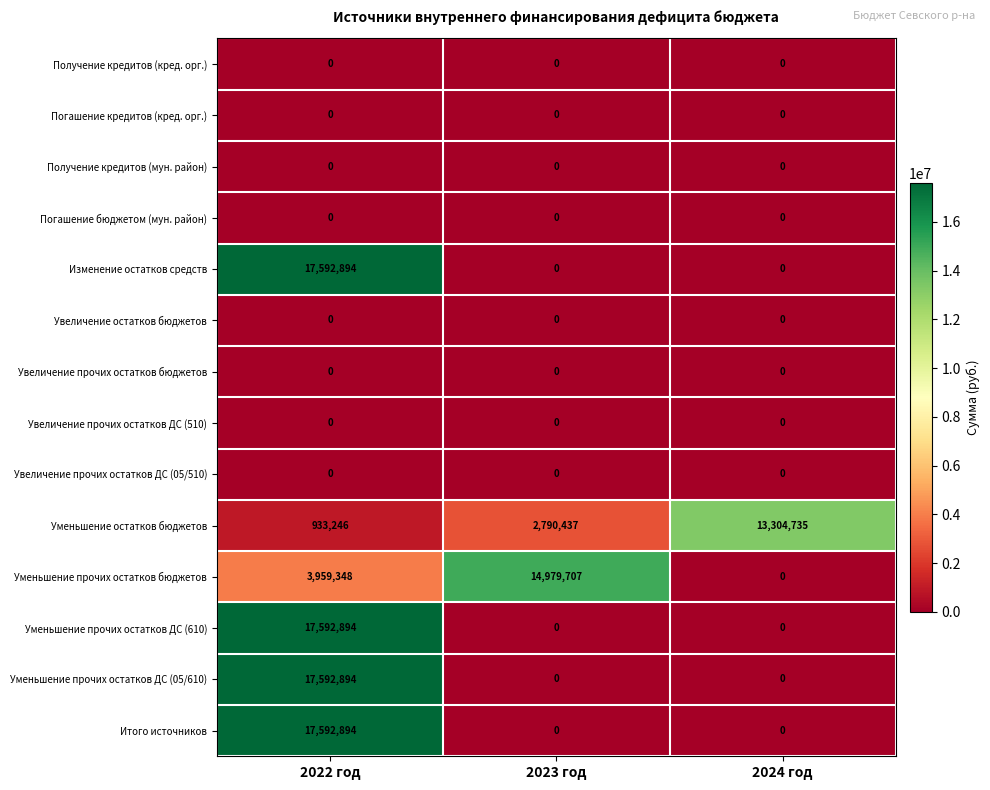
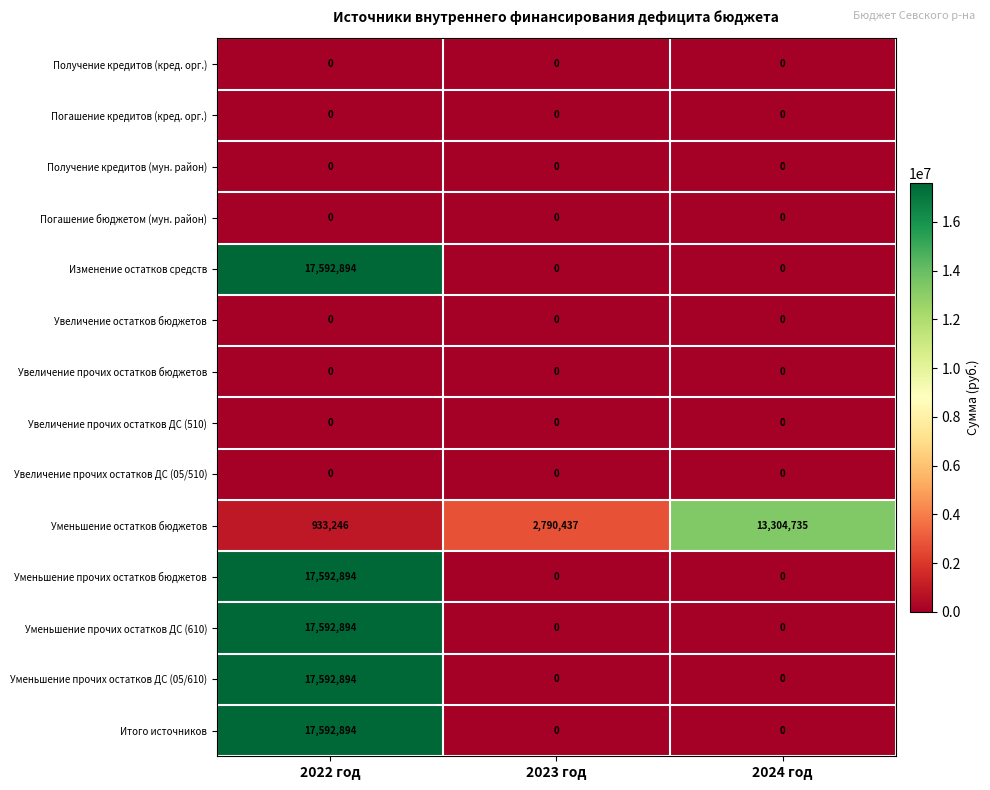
Уменьшение прочих остатков бюджетов, 2022 год: 3,959,348 -> 17,592,894
Уменьшение прочих остатков бюджетов, 2023 год: 14,979,707 -> 0
